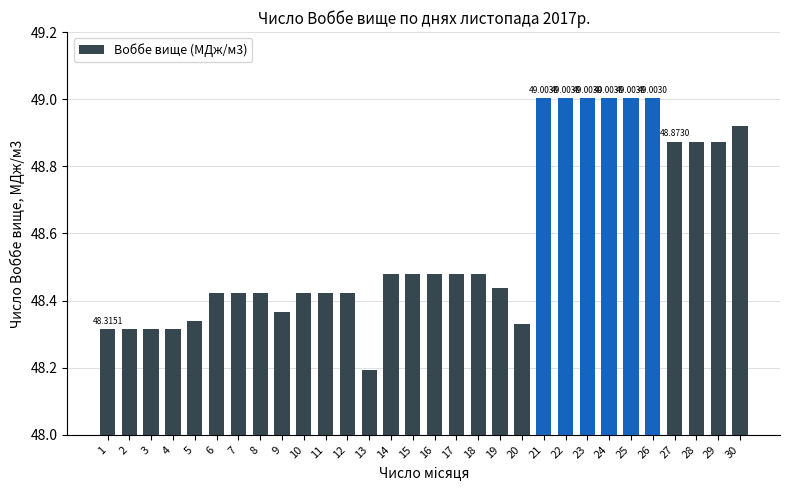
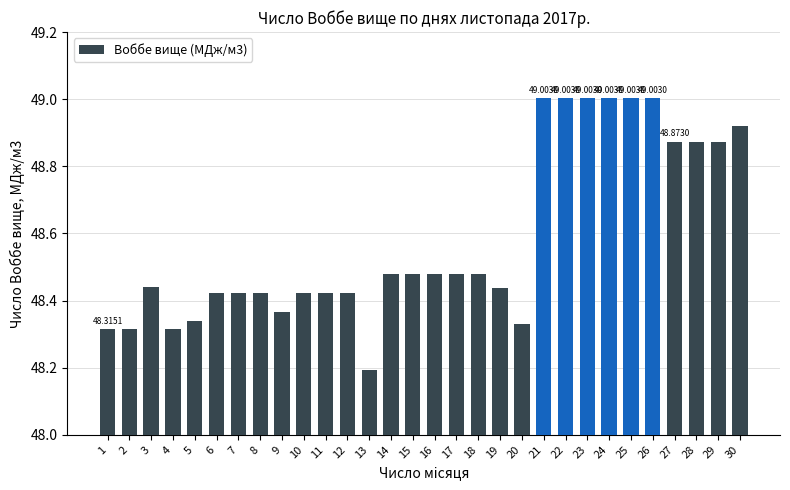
3: 48.32 -> 48.44
